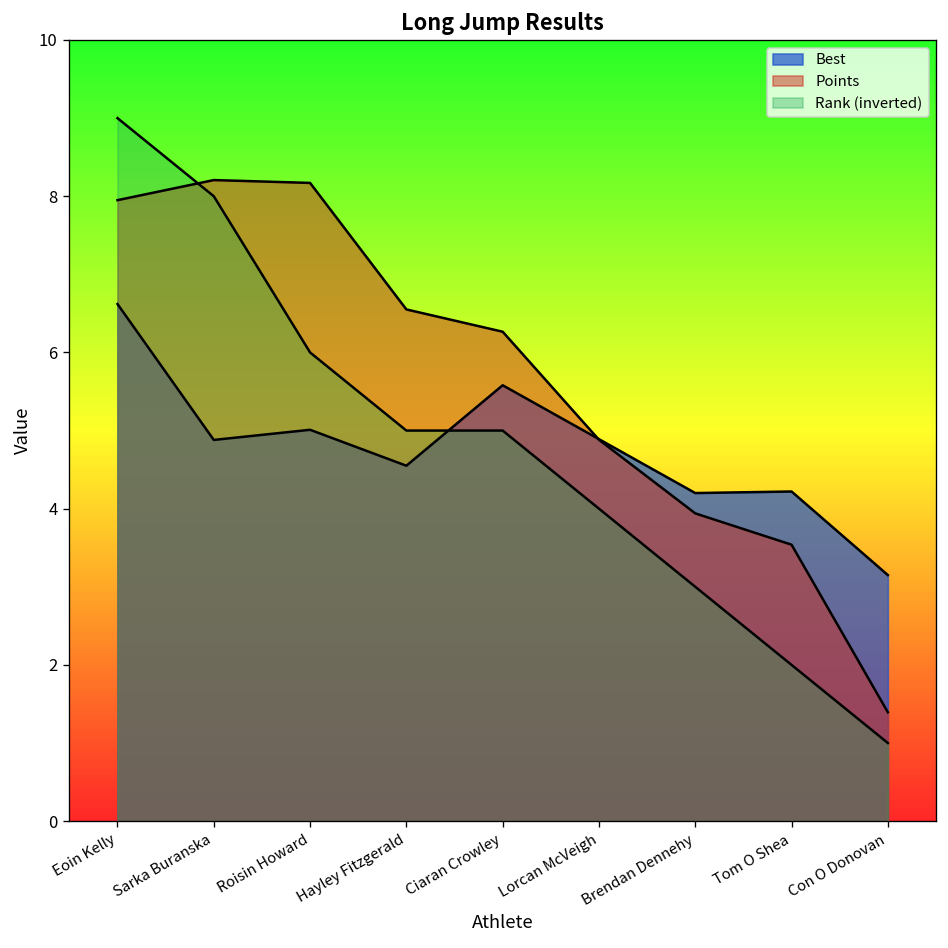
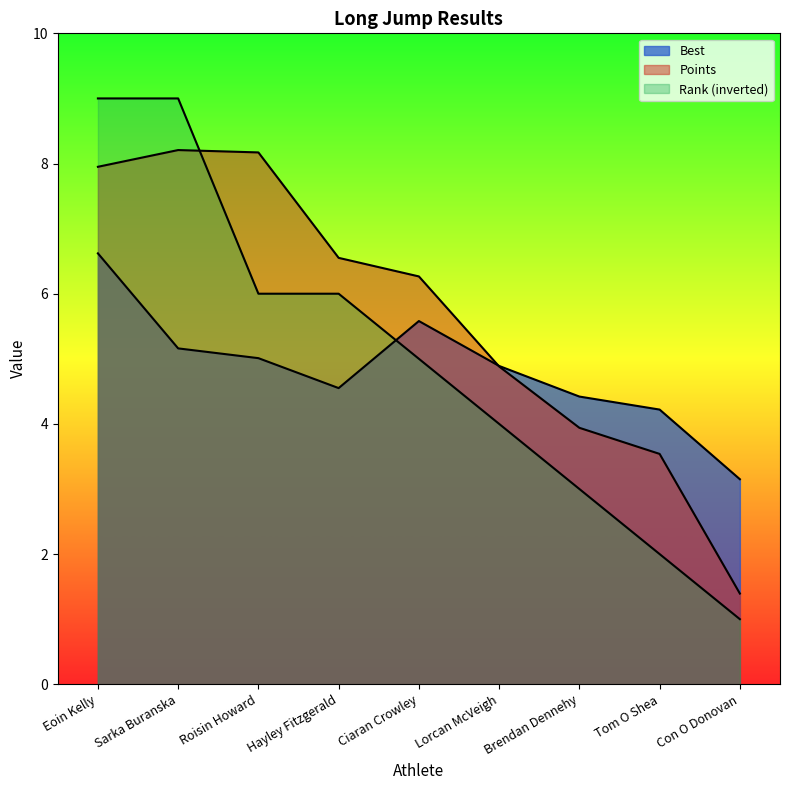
Best, Sarka Buranska: 4.9 -> 5.2
Rank (inverted), Sarka Buranska: 8.0 -> 9.0
Rank (inverted), Hayley Fitzgerald: 5.0 -> 6.0
Best, Brendan Dennehy: 4.2 -> 4.4
